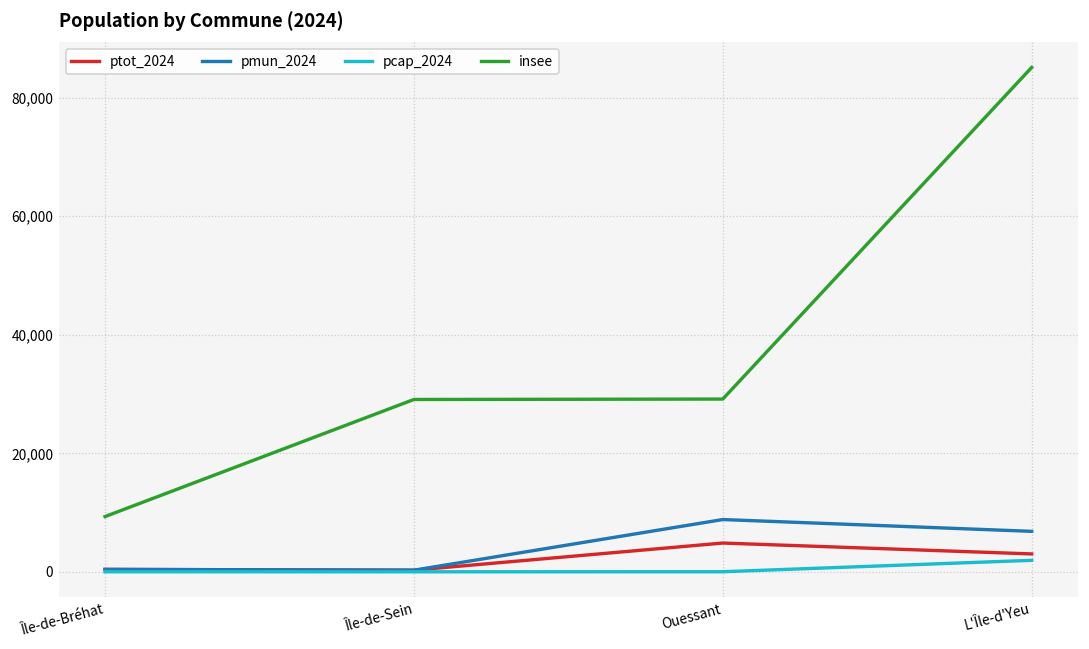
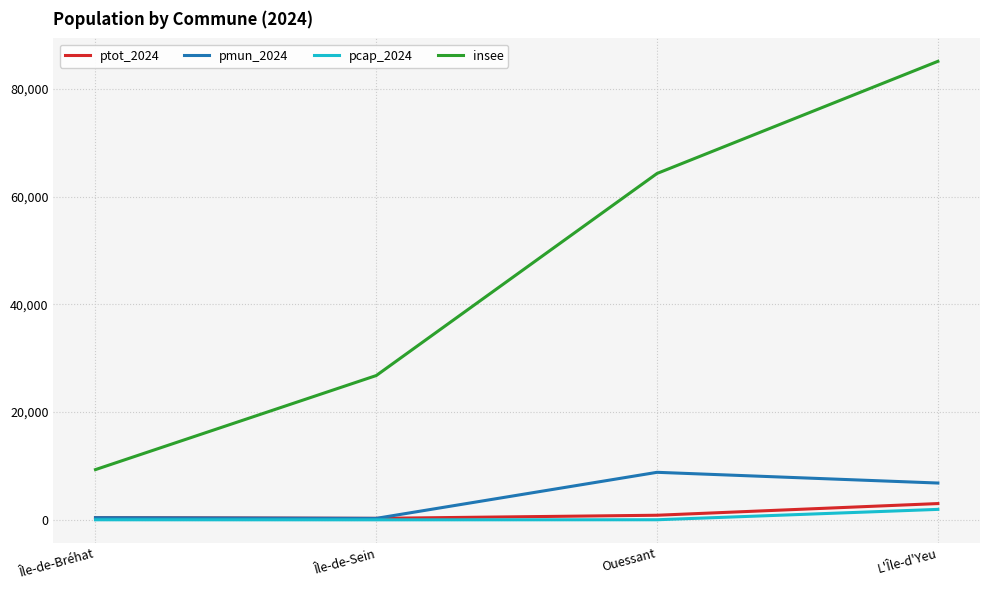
insee, Île-de-Sein: 29,000 -> 27,000
ptot_2024, Ouessant: 5,000 -> 1,000
insee, Ouessant: 29,000 -> 64,000
